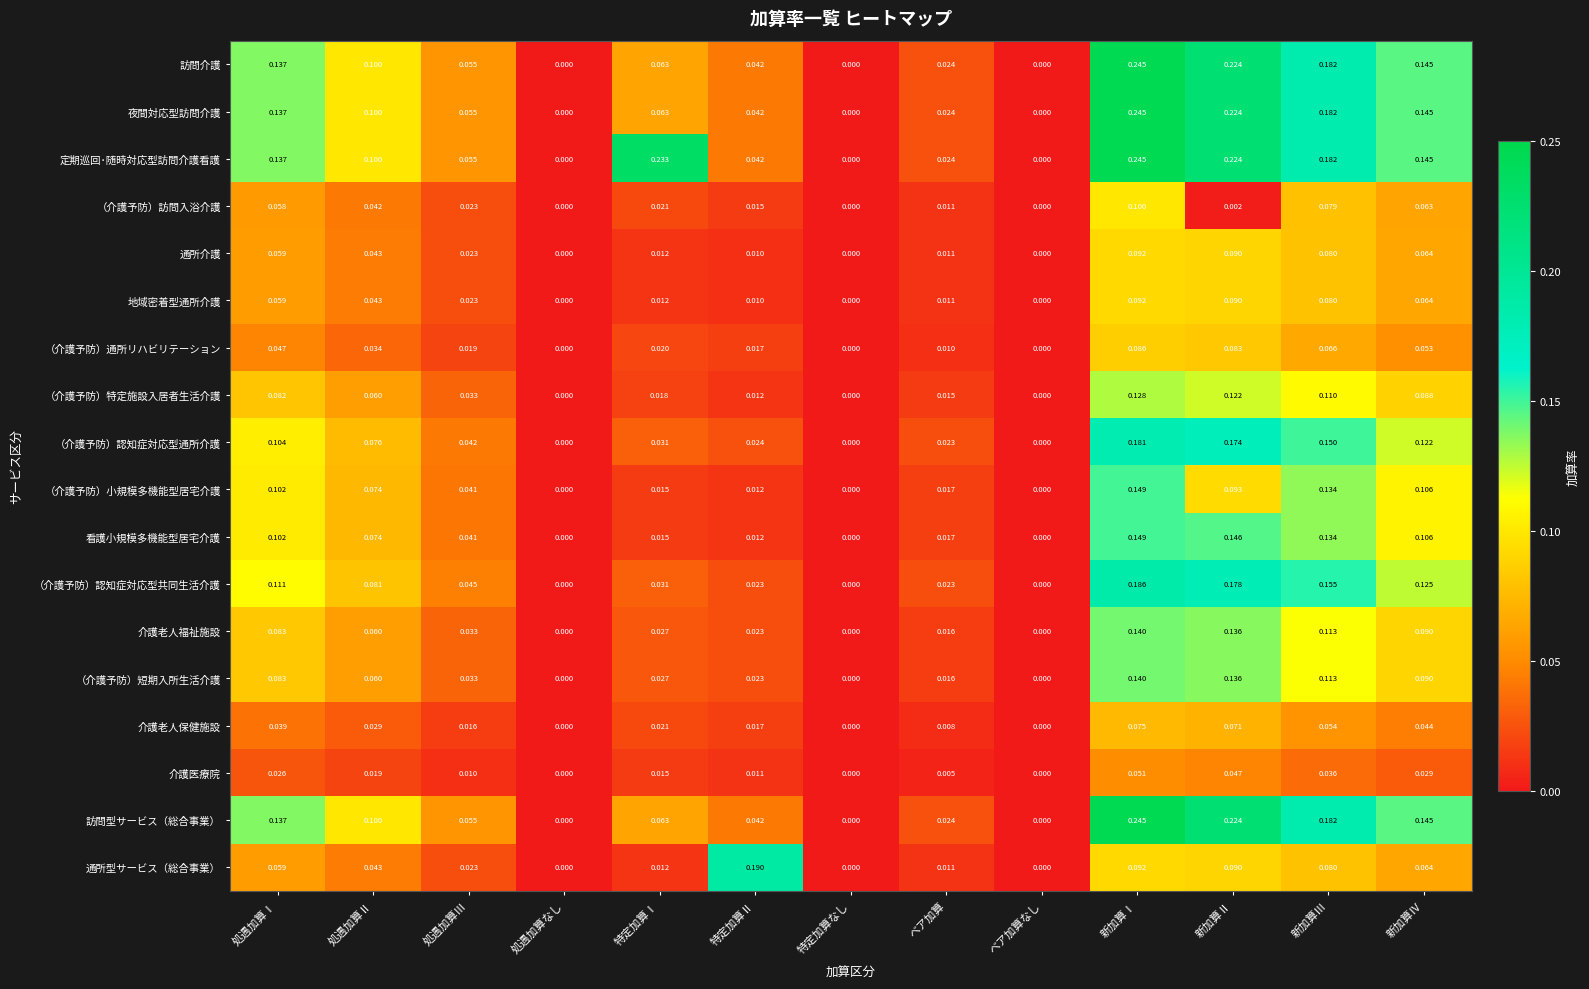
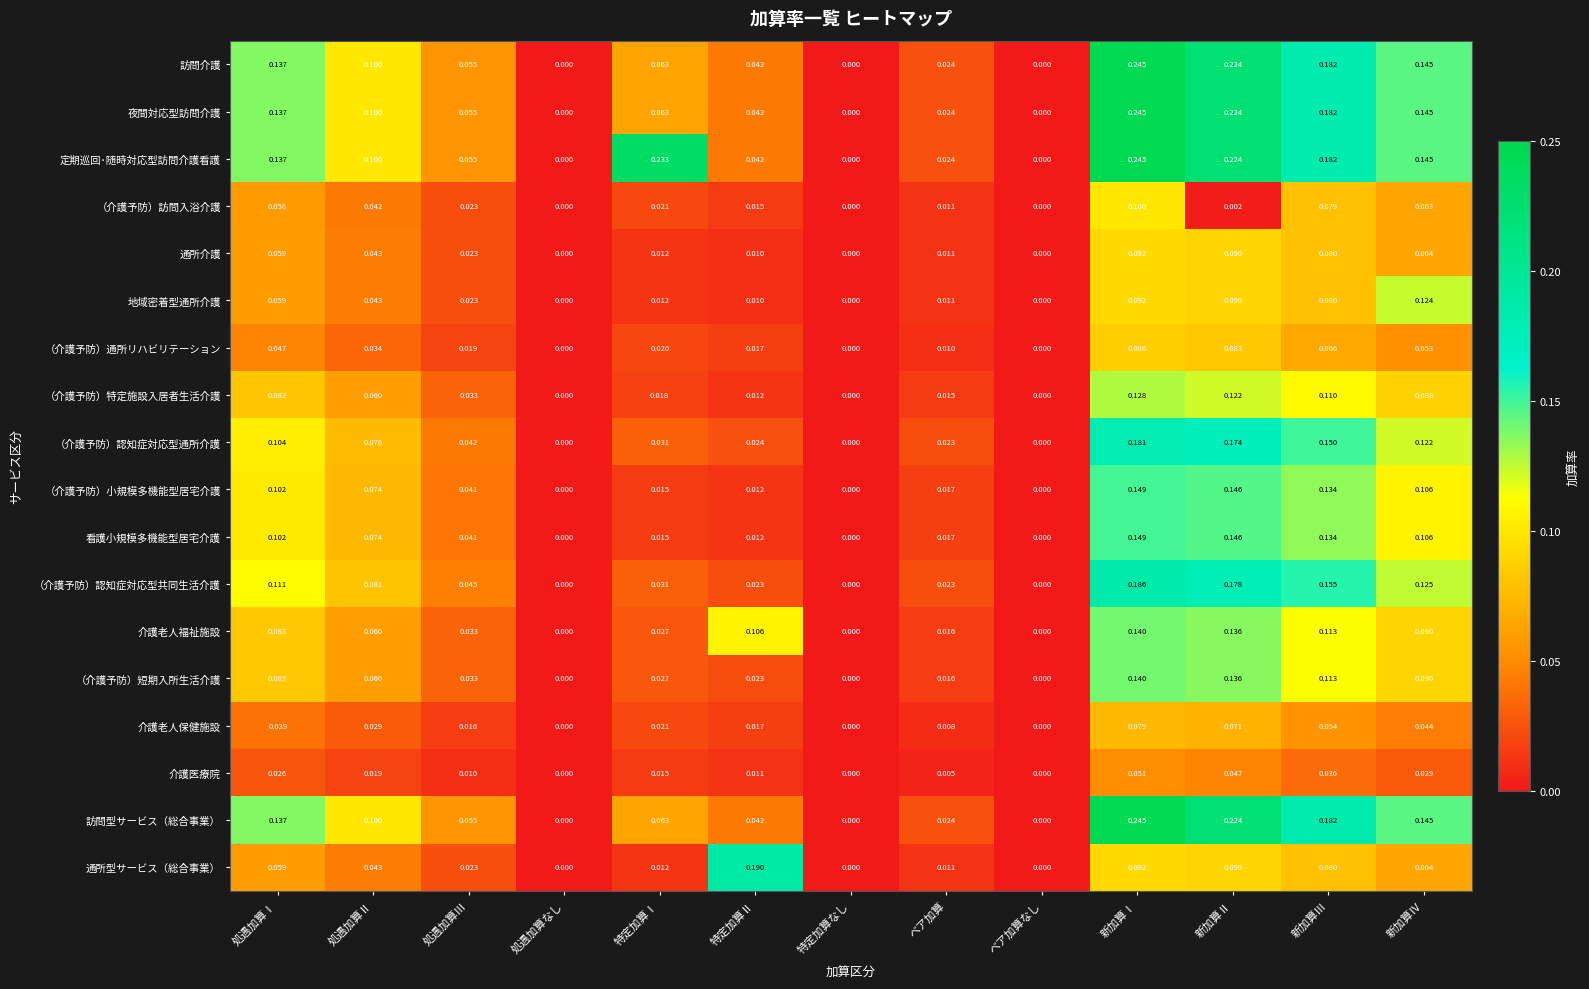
地域密着型通所介護, 新加算Ⅳ: 0.064 -> 0.124
（介護予防）小規模多機能型居宅介護, 新加算Ⅱ: 0.093 -> 0.146
介護老人福祉施設, 特定加算Ⅱ: 0.023 -> 0.106
